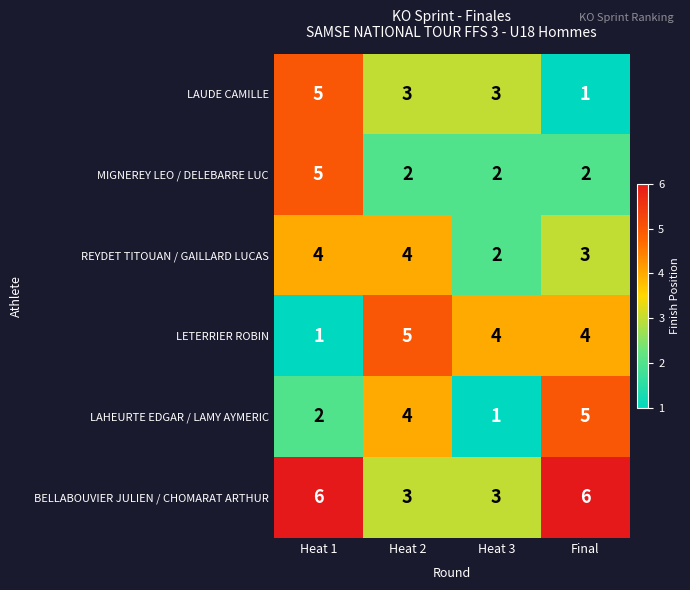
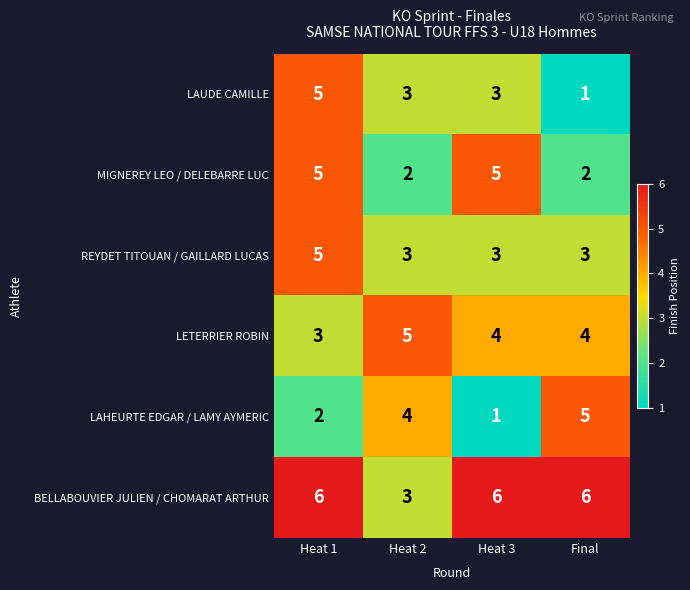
MIGNEREY LEO / DELEBARRE LUC, Heat 3: 2 -> 5
REYDET TITOUAN / GAILLARD LUCAS, Heat 1: 4 -> 5
REYDET TITOUAN / GAILLARD LUCAS, Heat 2: 4 -> 3
REYDET TITOUAN / GAILLARD LUCAS, Heat 3: 2 -> 3
LETERRIER ROBIN, Heat 1: 1 -> 3
BELLABOUVIER JULIEN / CHOMARAT ARTHUR, Heat 3: 3 -> 6
